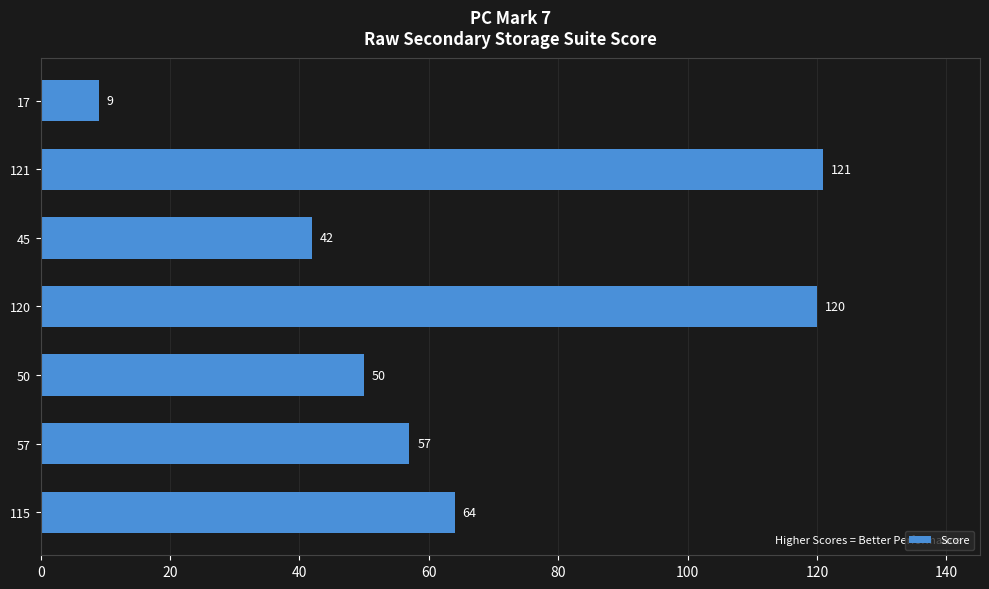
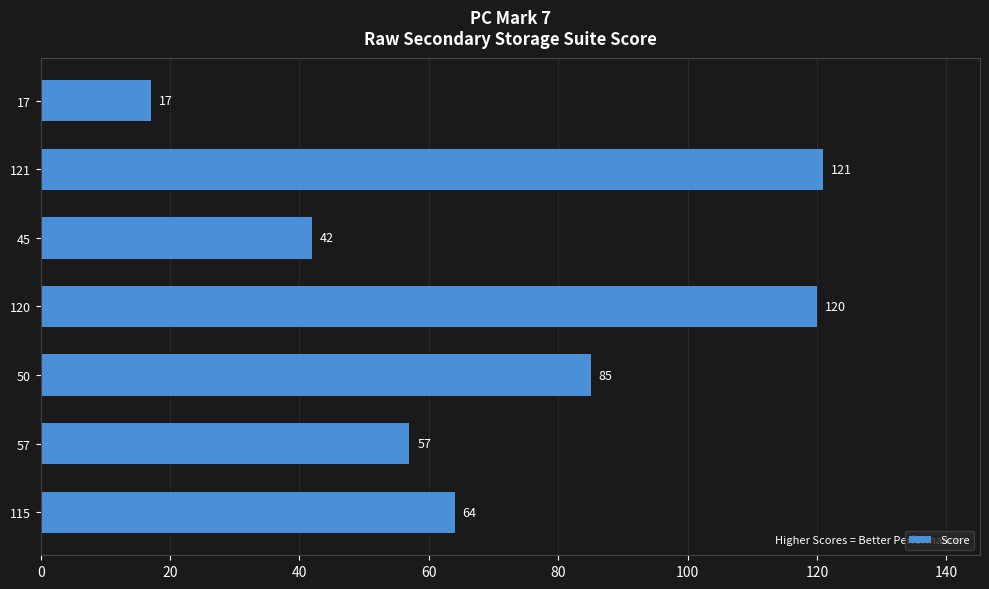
17: 9 -> 17
50: 50 -> 85
